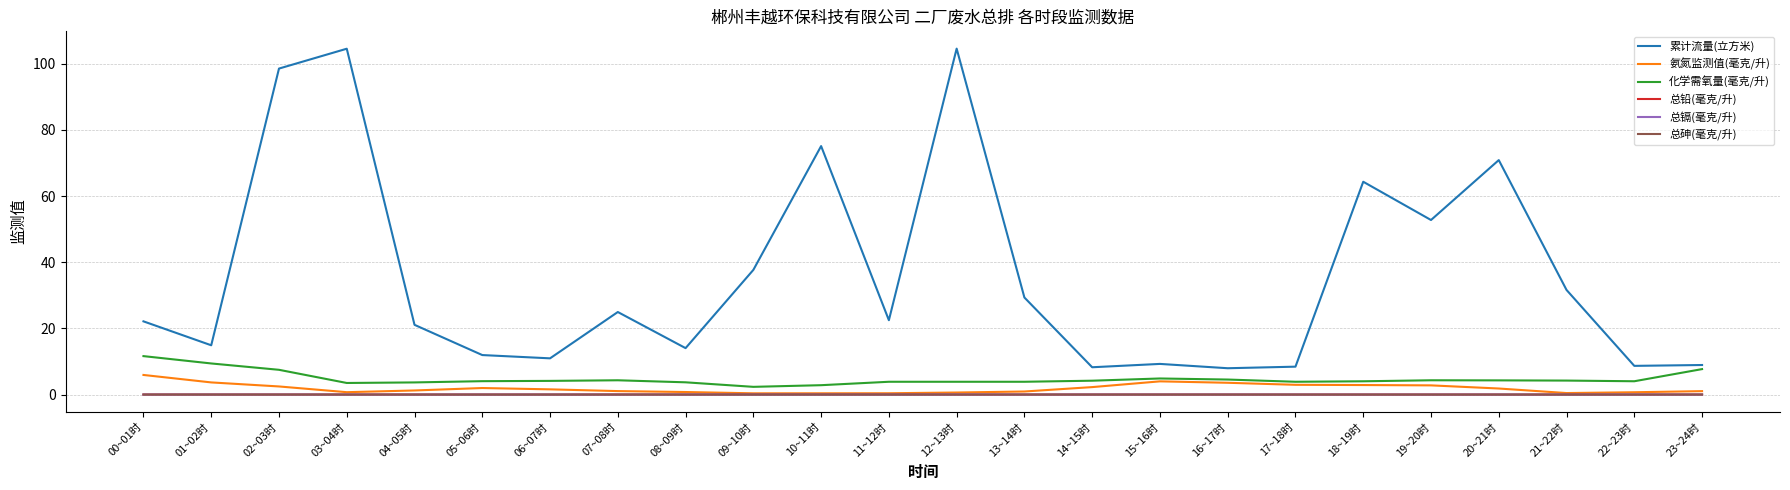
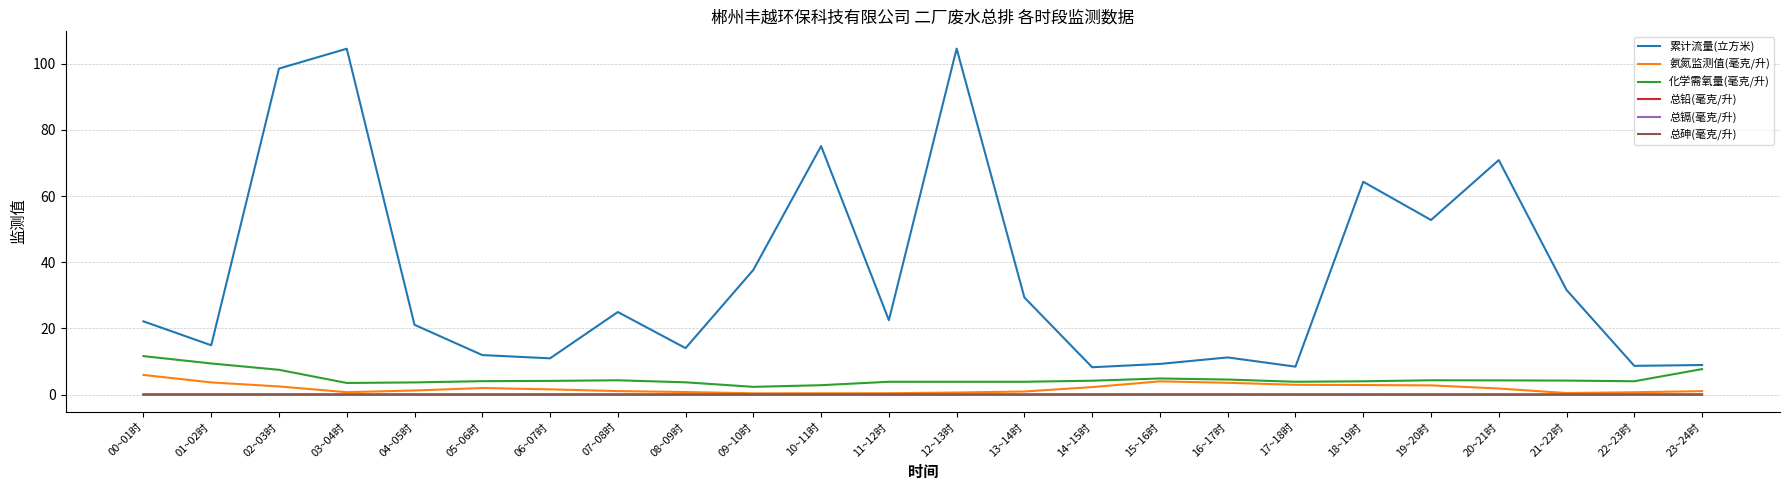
累计流量(立方米), 16~17时: 8 -> 11
